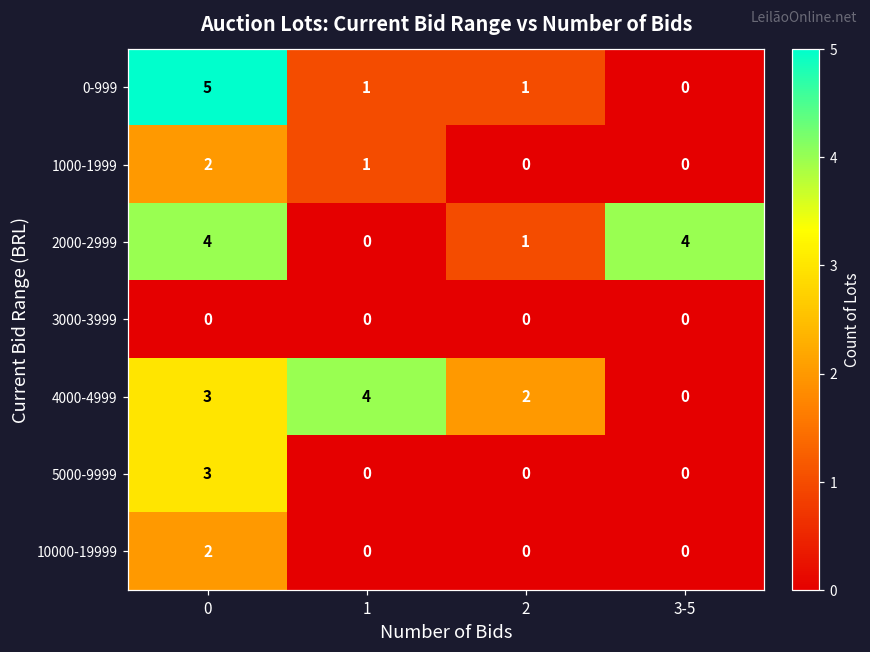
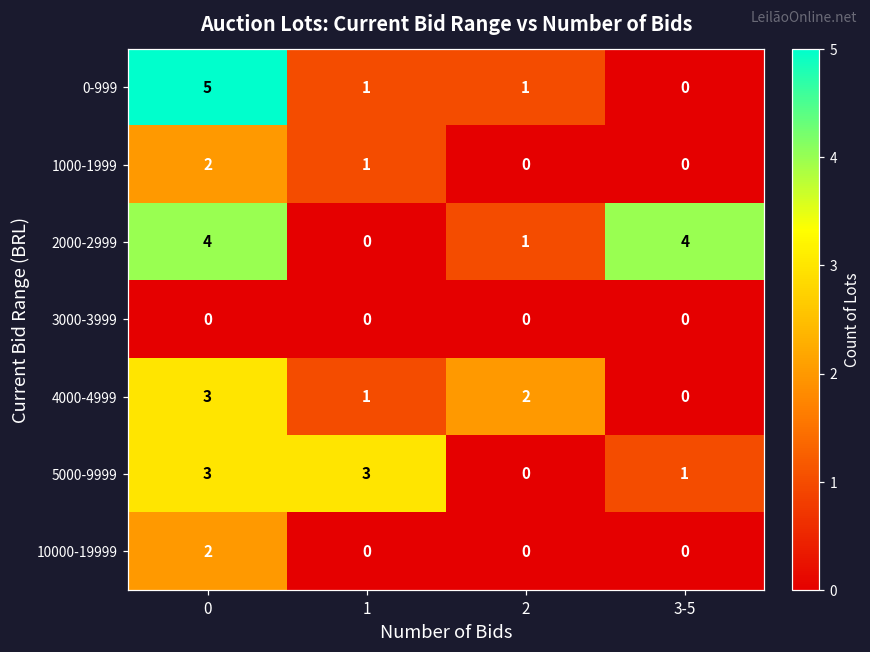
4000-4999, 1: 4 -> 1
5000-9999, 1: 0 -> 3
5000-9999, 3-5: 0 -> 1
